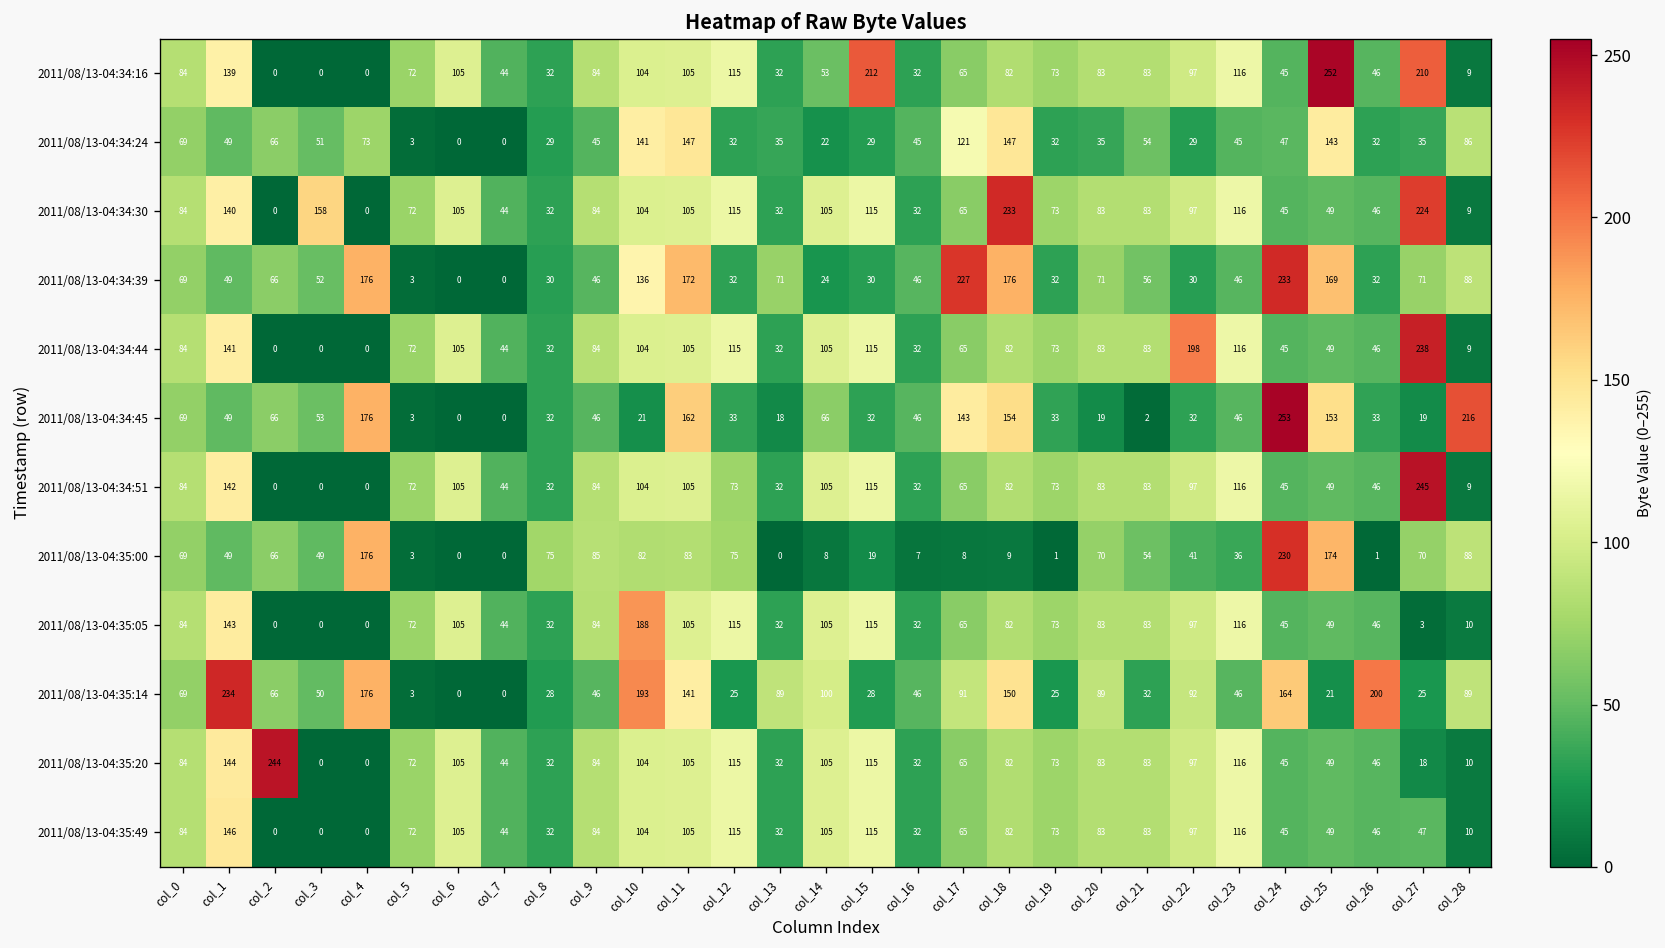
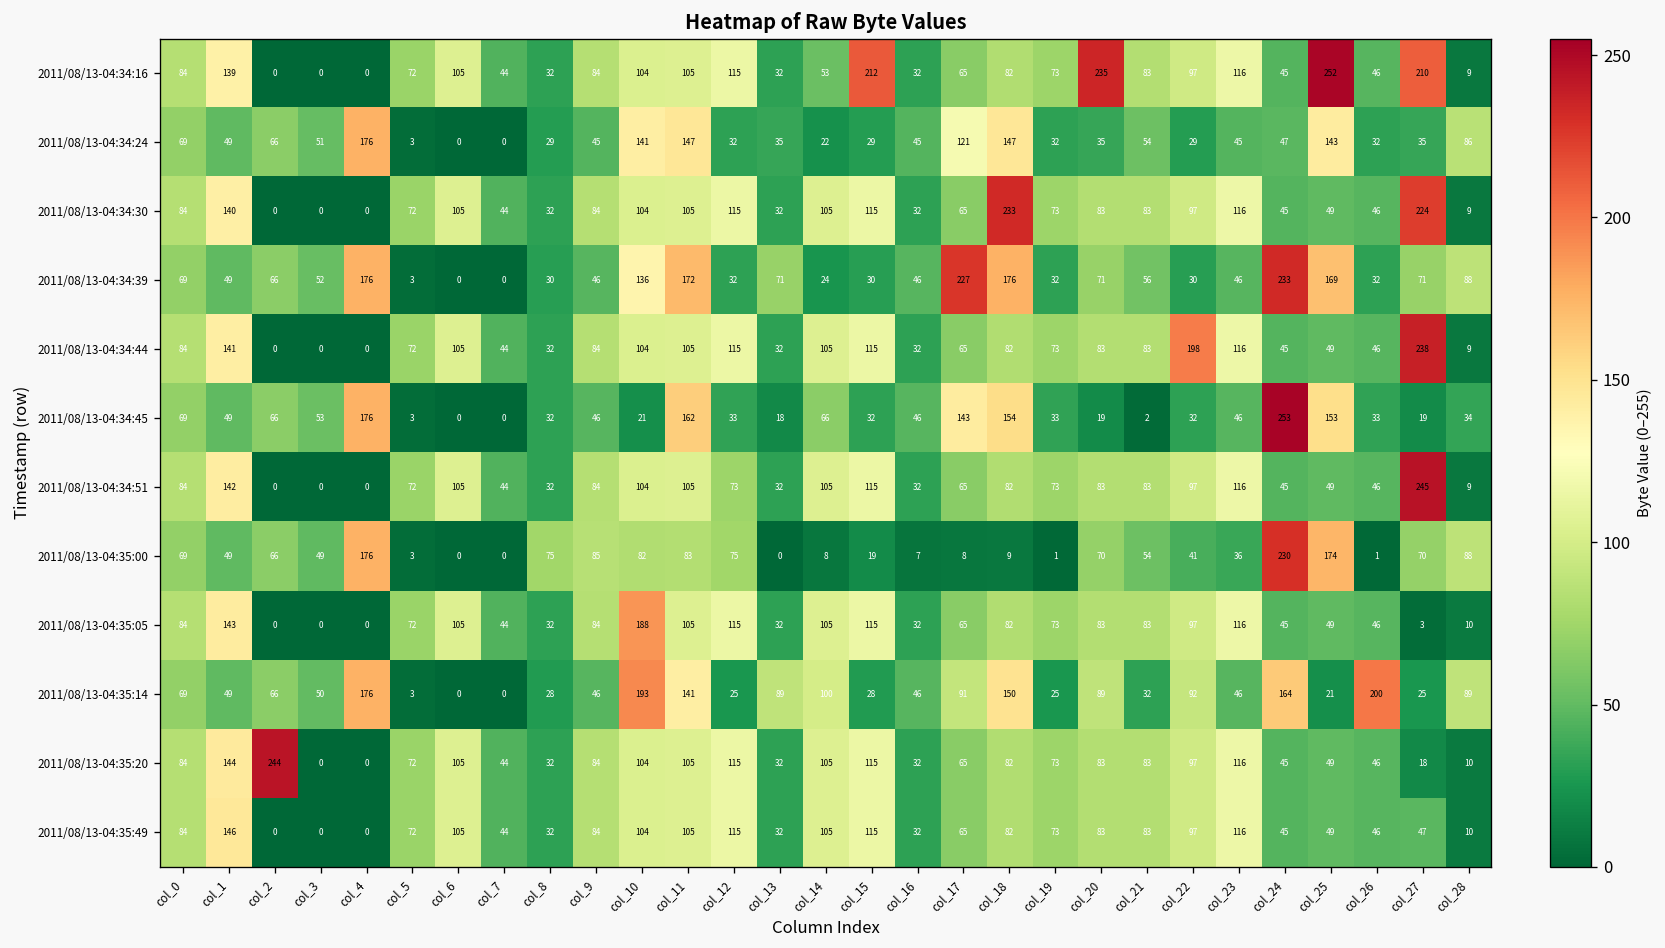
2011/08/13-04:34:16, col_20: 83 -> 235
2011/08/13-04:34:24, col_4: 73 -> 176
2011/08/13-04:34:30, col_3: 158 -> 0
2011/08/13-04:34:45, col_28: 216 -> 34
2011/08/13-04:35:14, col_1: 234 -> 49
